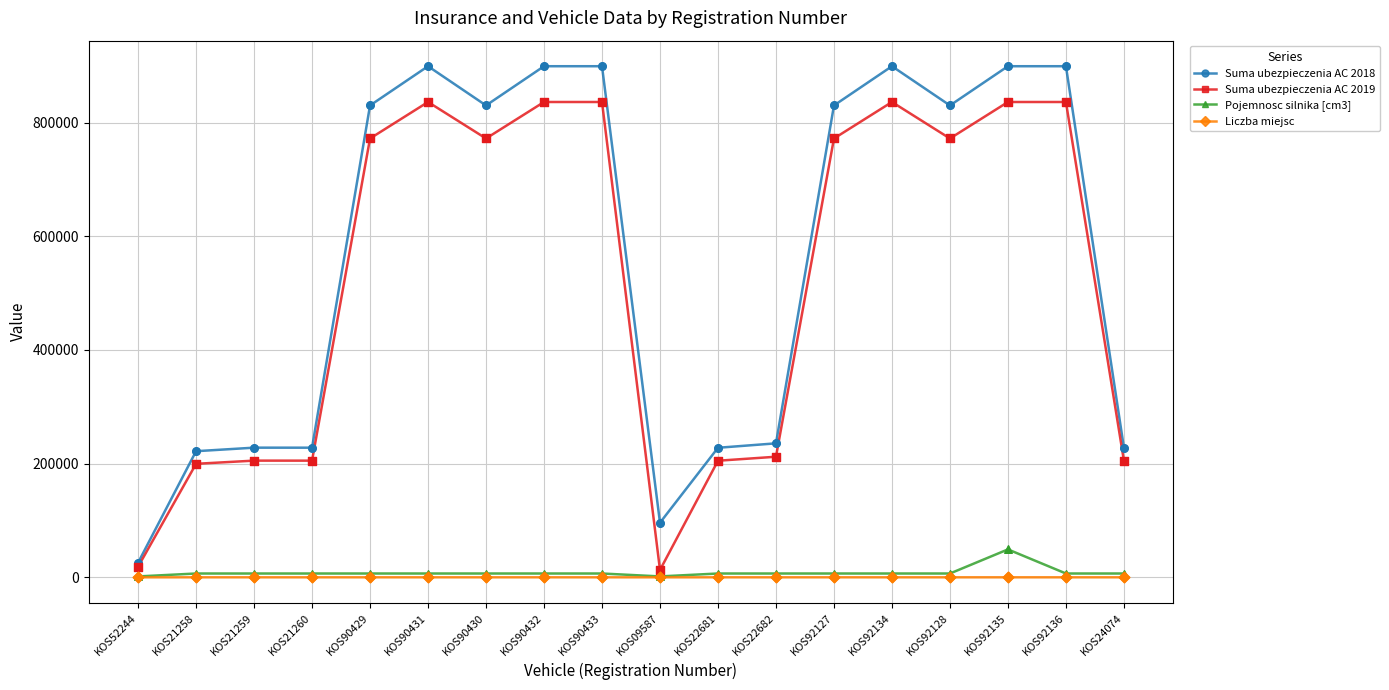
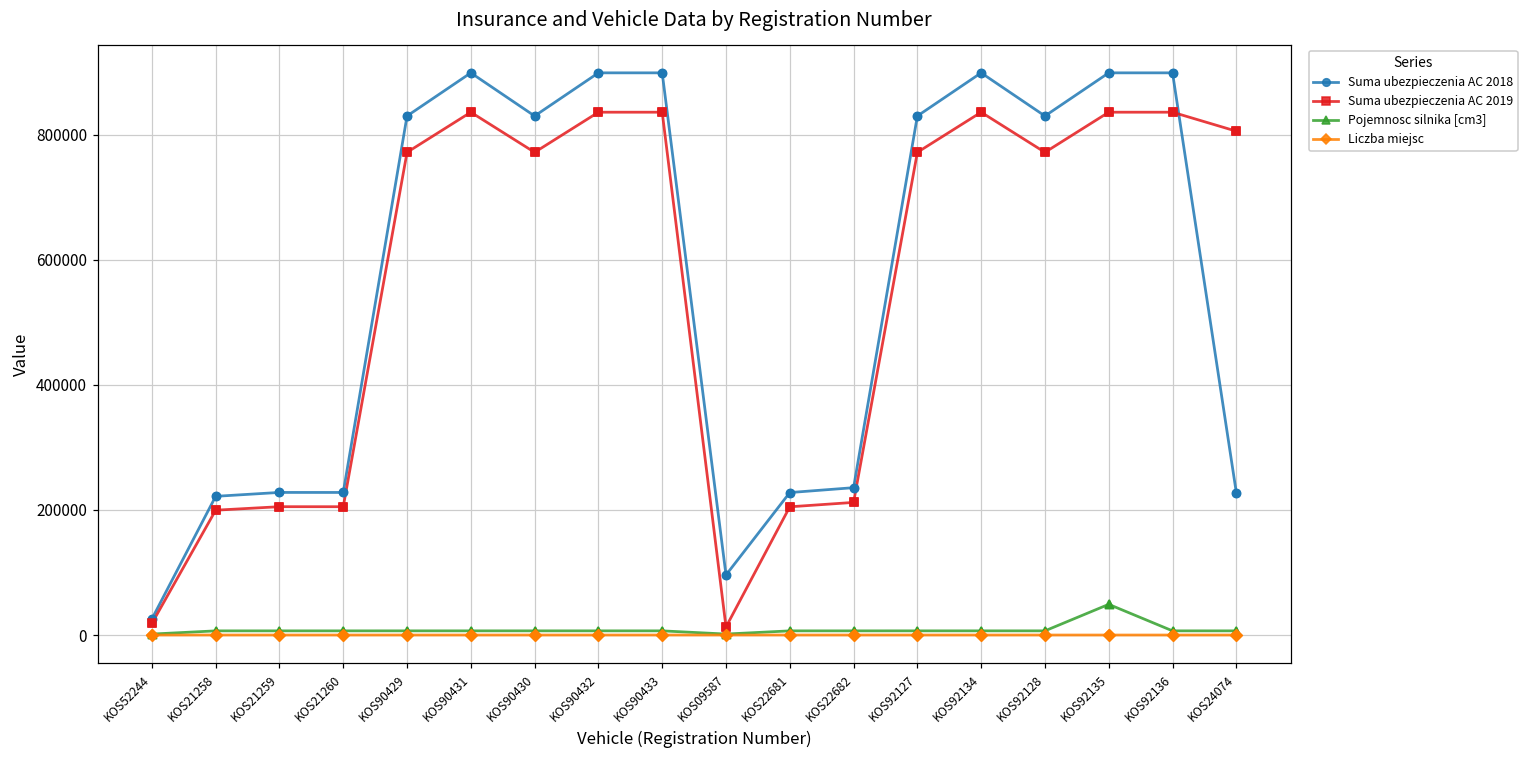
Suma ubezpieczenia AC 2019, KOS24074: 200000 -> 810000
